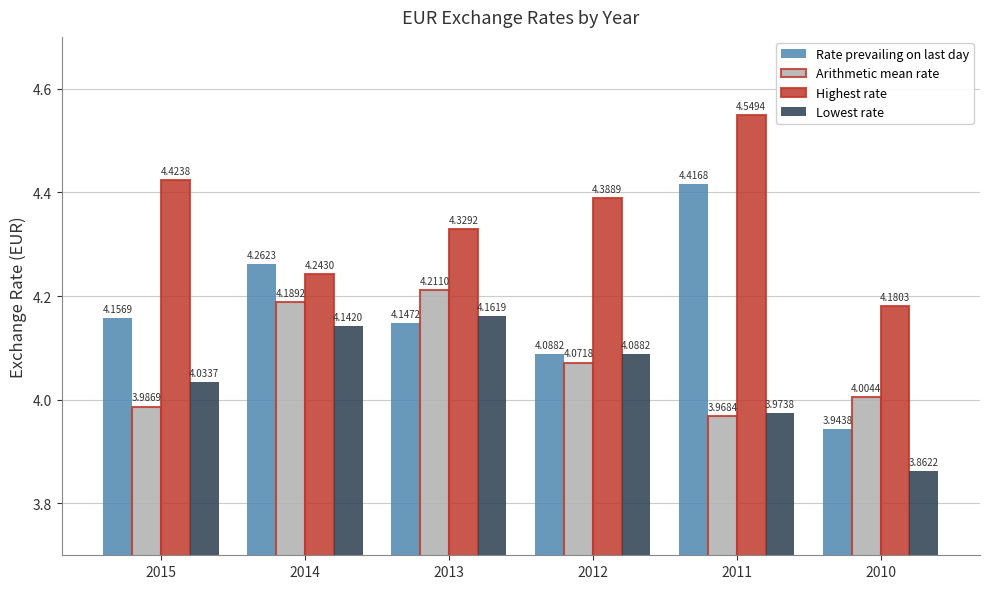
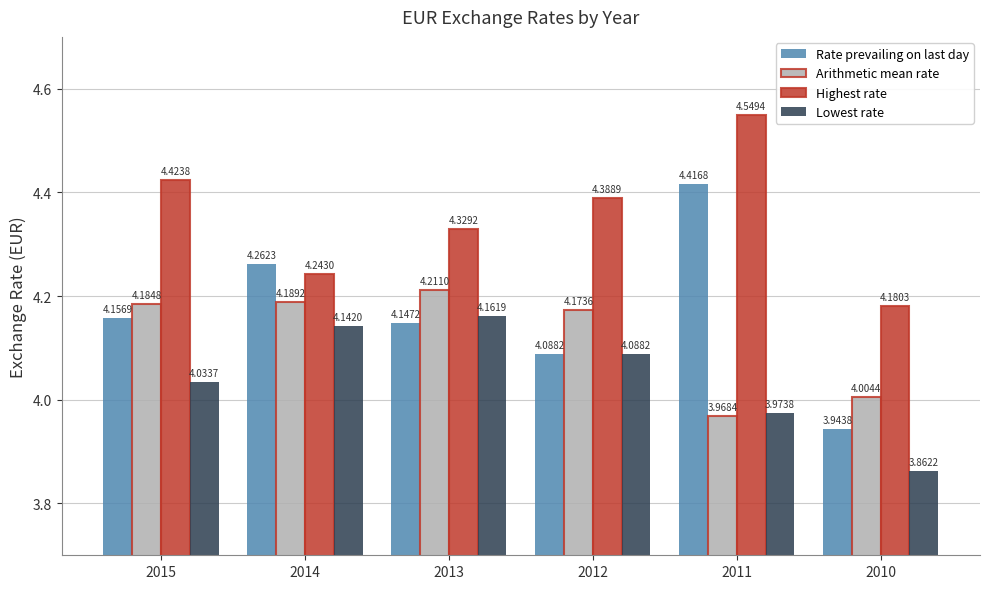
Arithmetic mean rate, 2015: 3.9869 -> 4.1848
Arithmetic mean rate, 2012: 4.0718 -> 4.1736
